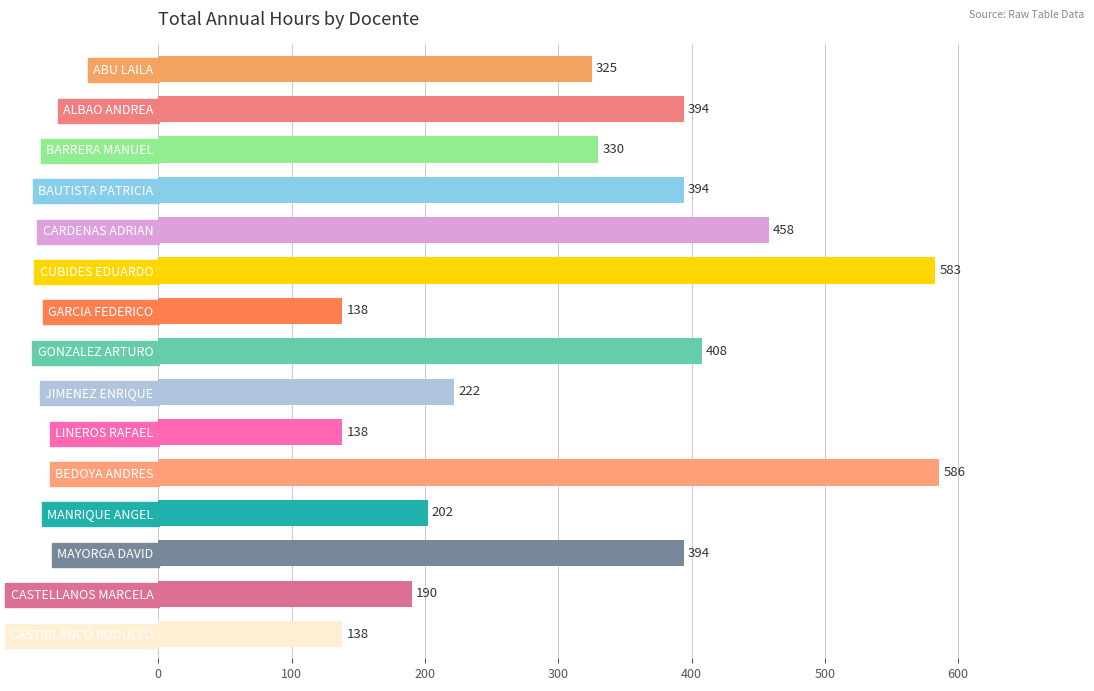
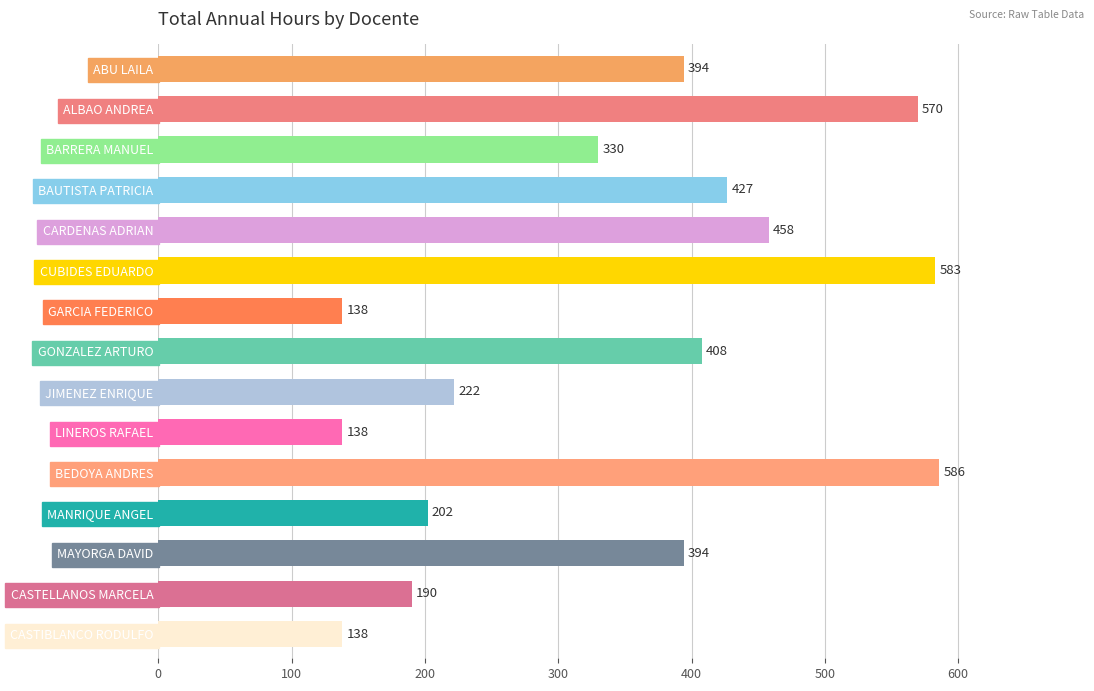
ABU LAILA: 325 -> 394
ALBAO ANDREA: 394 -> 570
BAUTISTA PATRICIA: 394 -> 427
